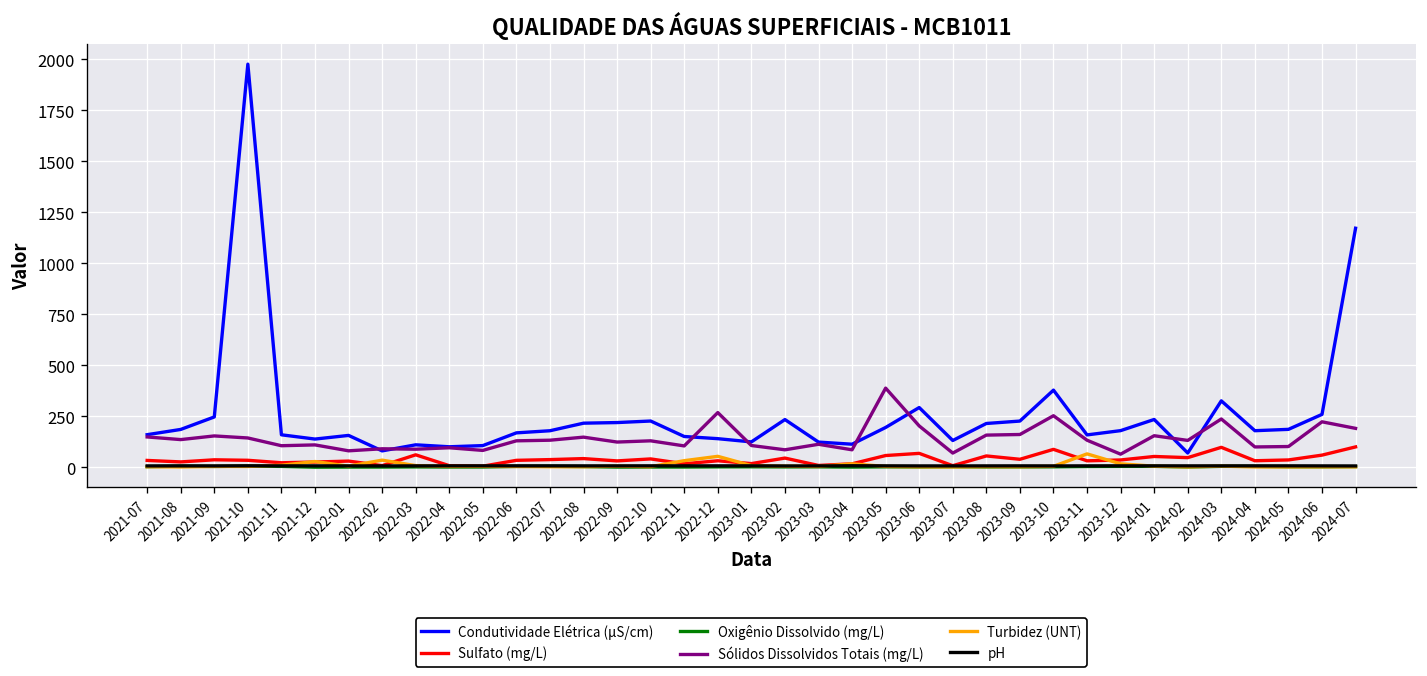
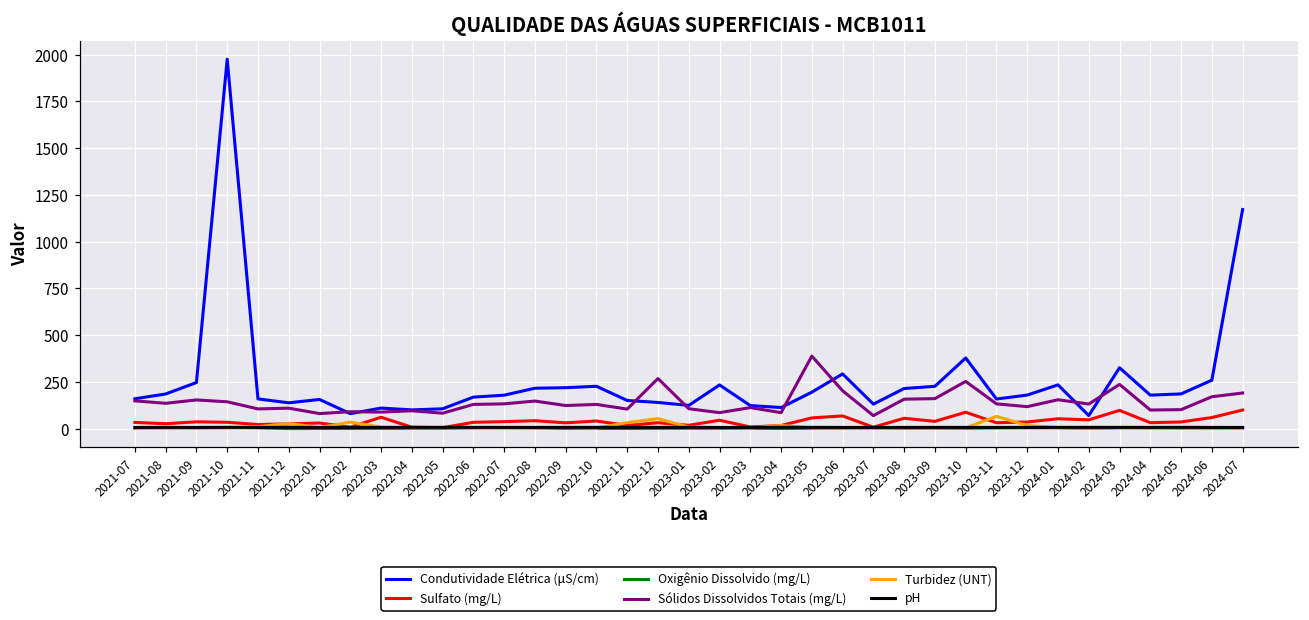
Sólidos Dissolvidos Totais (mg/L), 2023-12: 60 -> 120
Sólidos Dissolvidos Totais (mg/L), 2024-06: 220 -> 170
